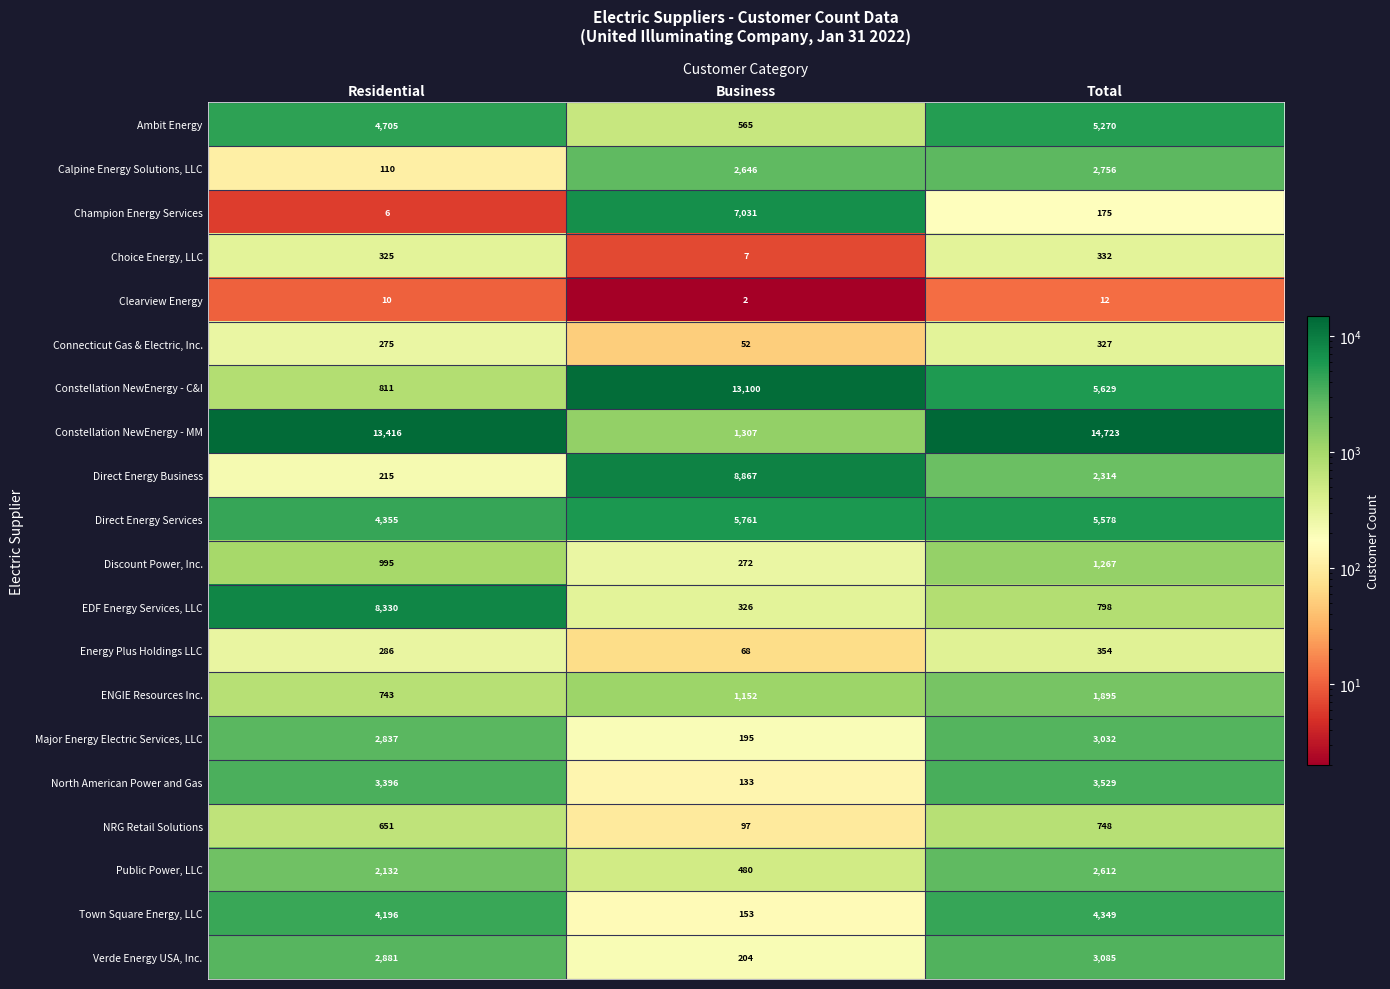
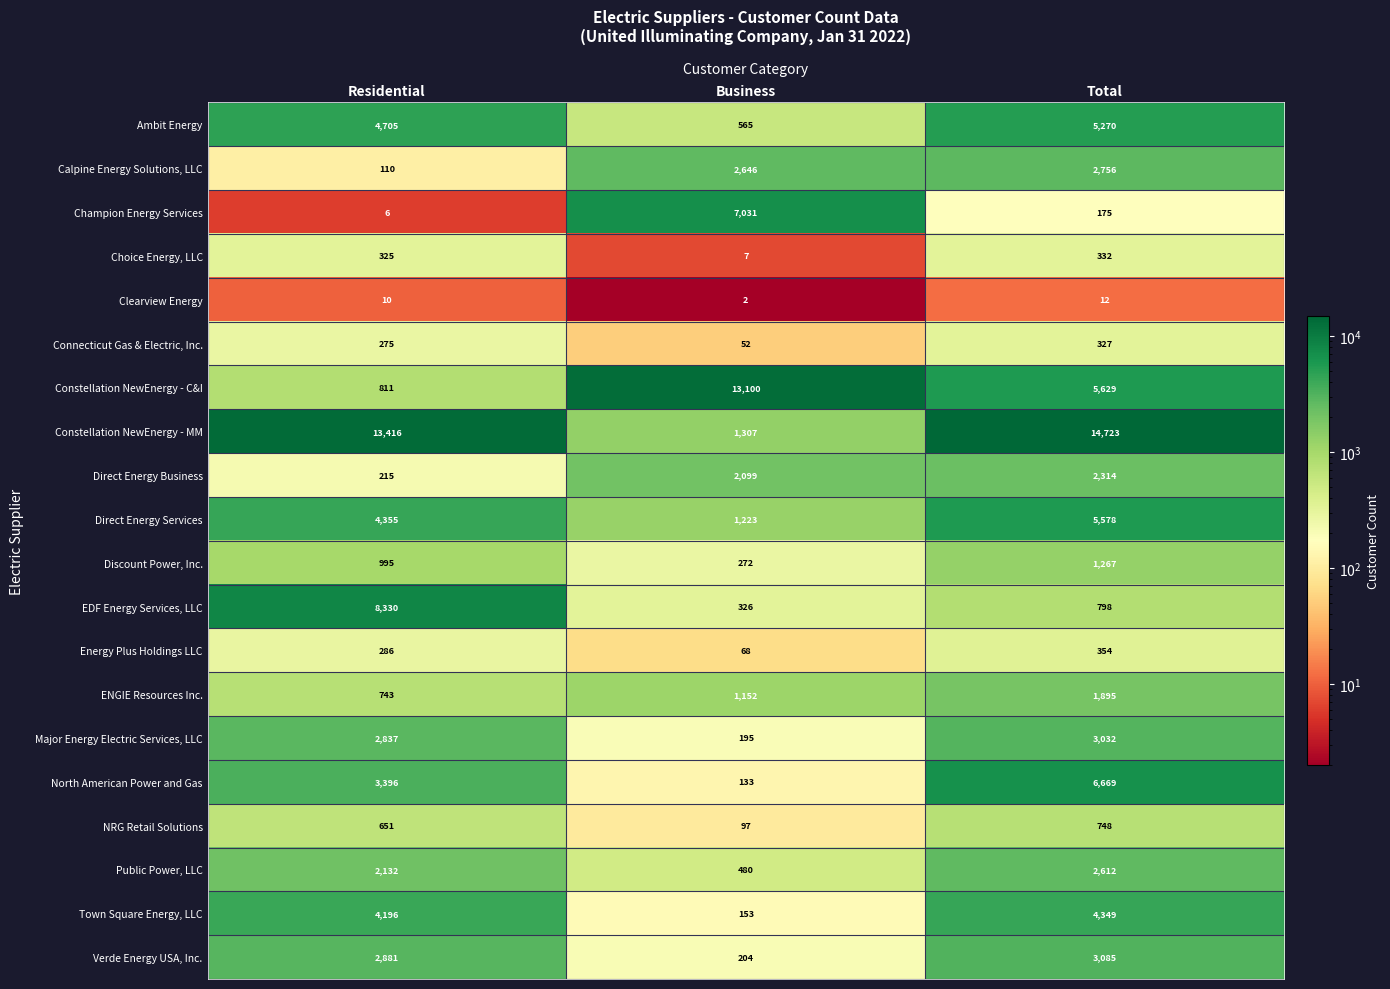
Direct Energy Business, Business: 8,867 -> 2,099
Direct Energy Services, Business: 5,761 -> 1,223
North American Power and Gas, Total: 3,529 -> 6,669
